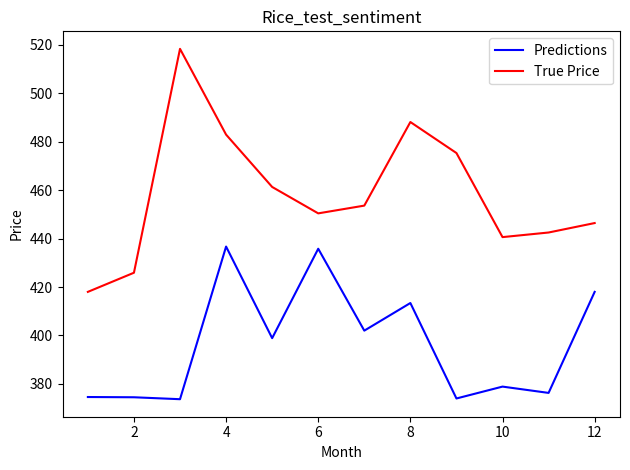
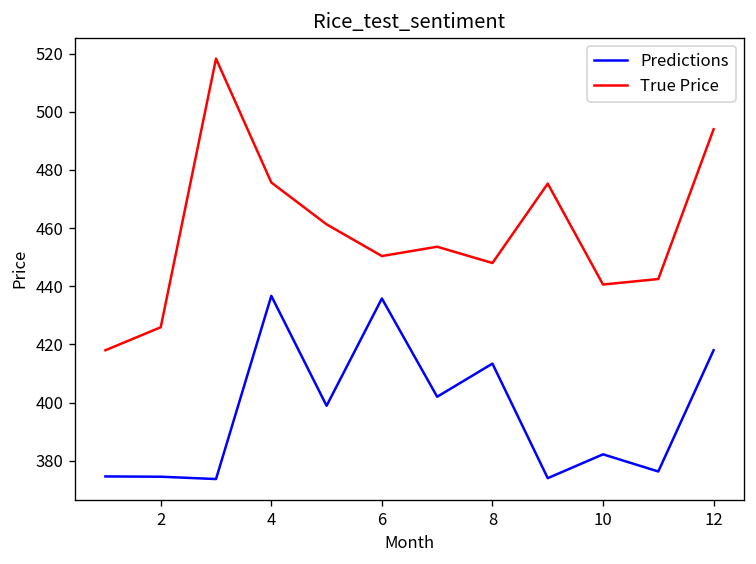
True Price, 4: 483 -> 476
True Price, 8: 488 -> 448
Predictions, 10: 379 -> 382
True Price, 12: 446 -> 494
